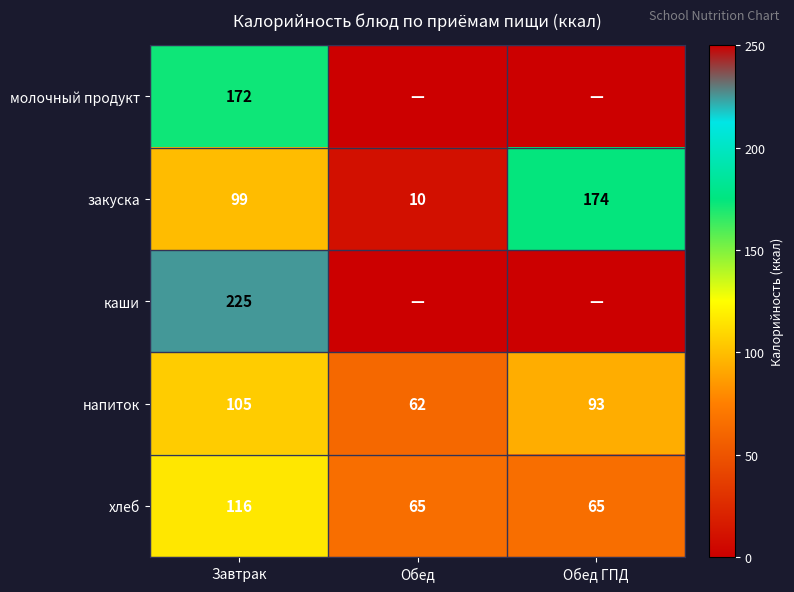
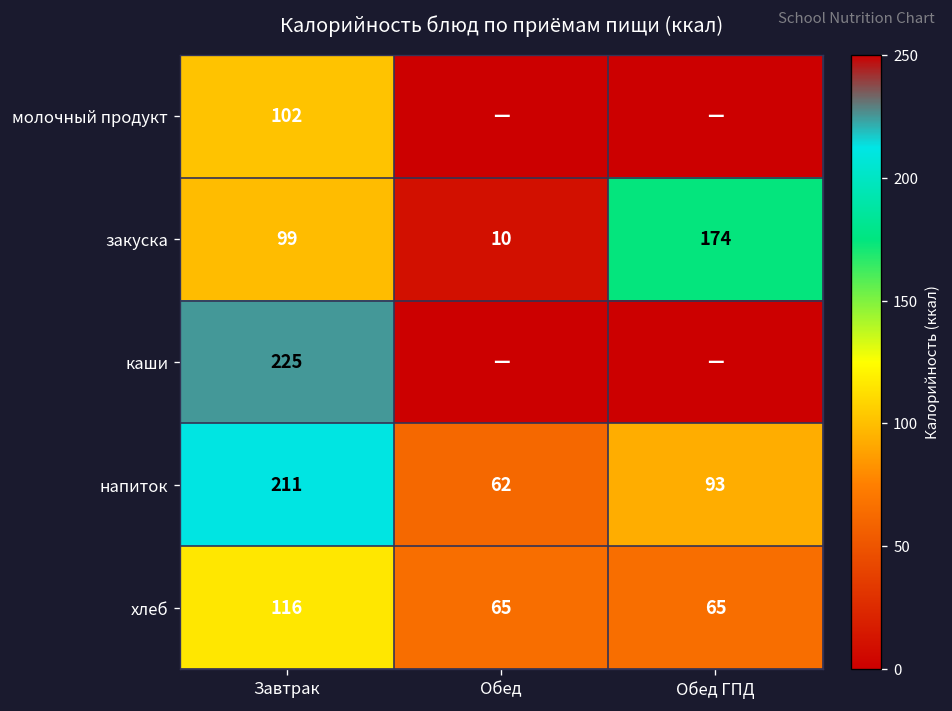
молочный продукт, Завтрак: 172 -> 102
напиток, Завтрак: 105 -> 211
